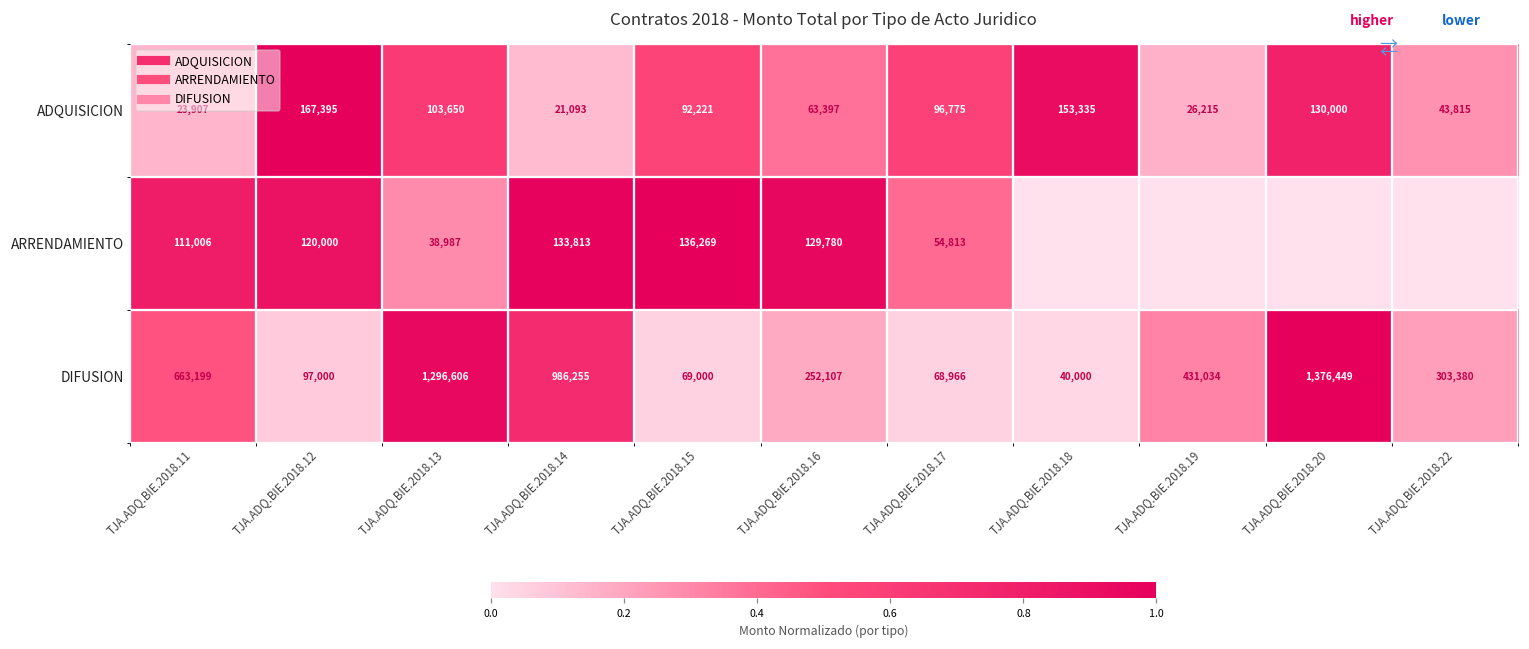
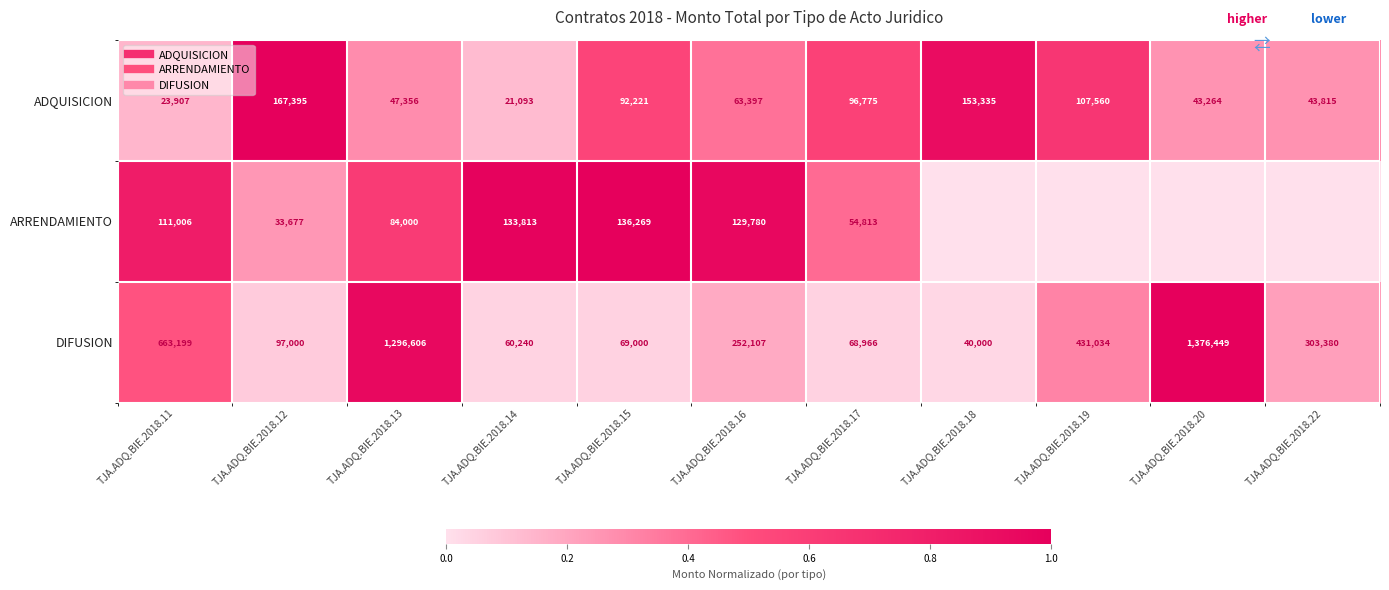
ADQUISICION, TJA.ADQ.BIE.2018.13: 103,650 -> 47,356
ADQUISICION, TJA.ADQ.BIE.2018.19: 26,215 -> 107,560
ADQUISICION, TJA.ADQ.BIE.2018.20: 130,000 -> 43,264
ARRENDAMIENTO, TJA.ADQ.BIE.2018.12: 120,000 -> 33,677
ARRENDAMIENTO, TJA.ADQ.BIE.2018.13: 38,987 -> 84,000
DIFUSION, TJA.ADQ.BIE.2018.14: 986,255 -> 60,240
